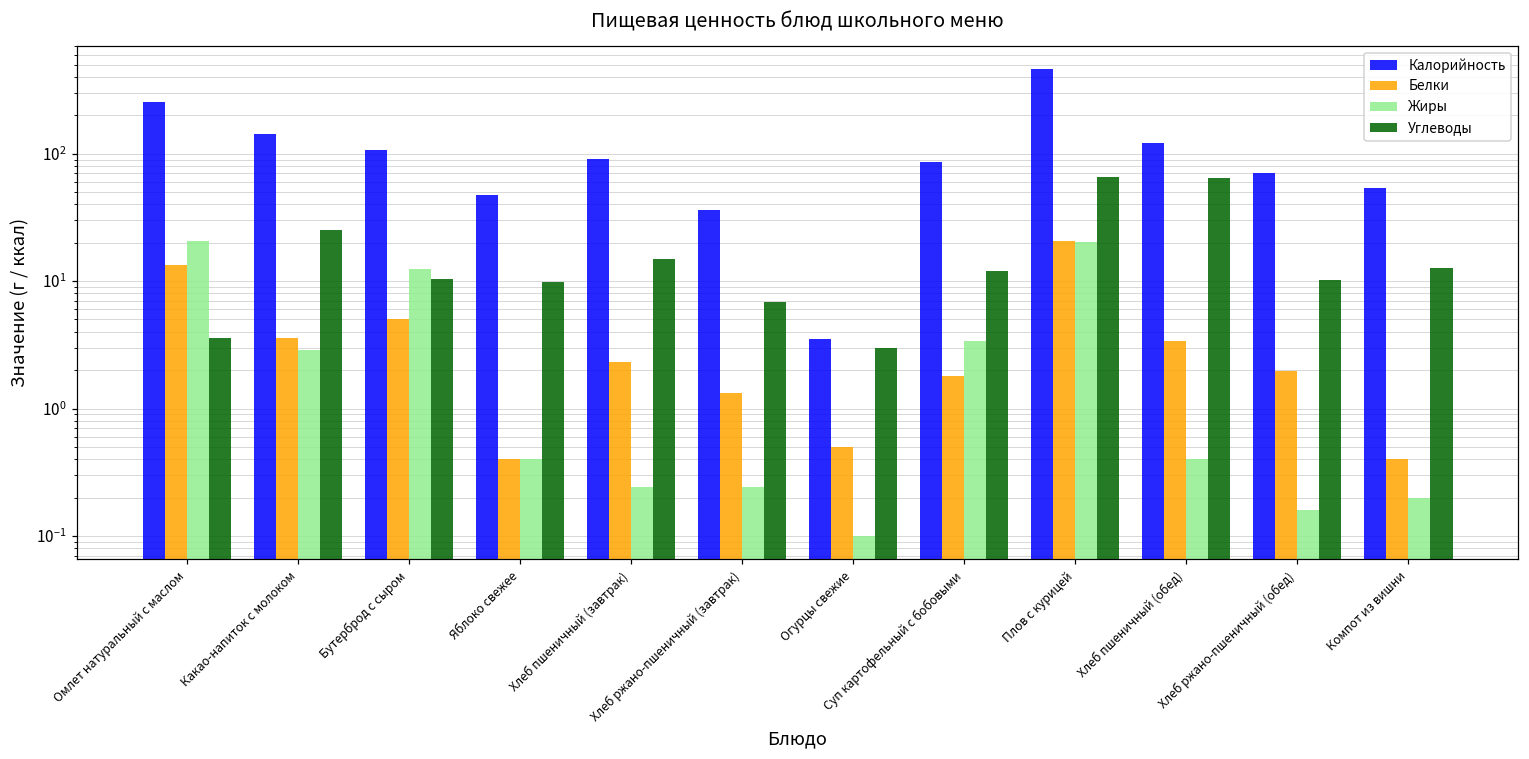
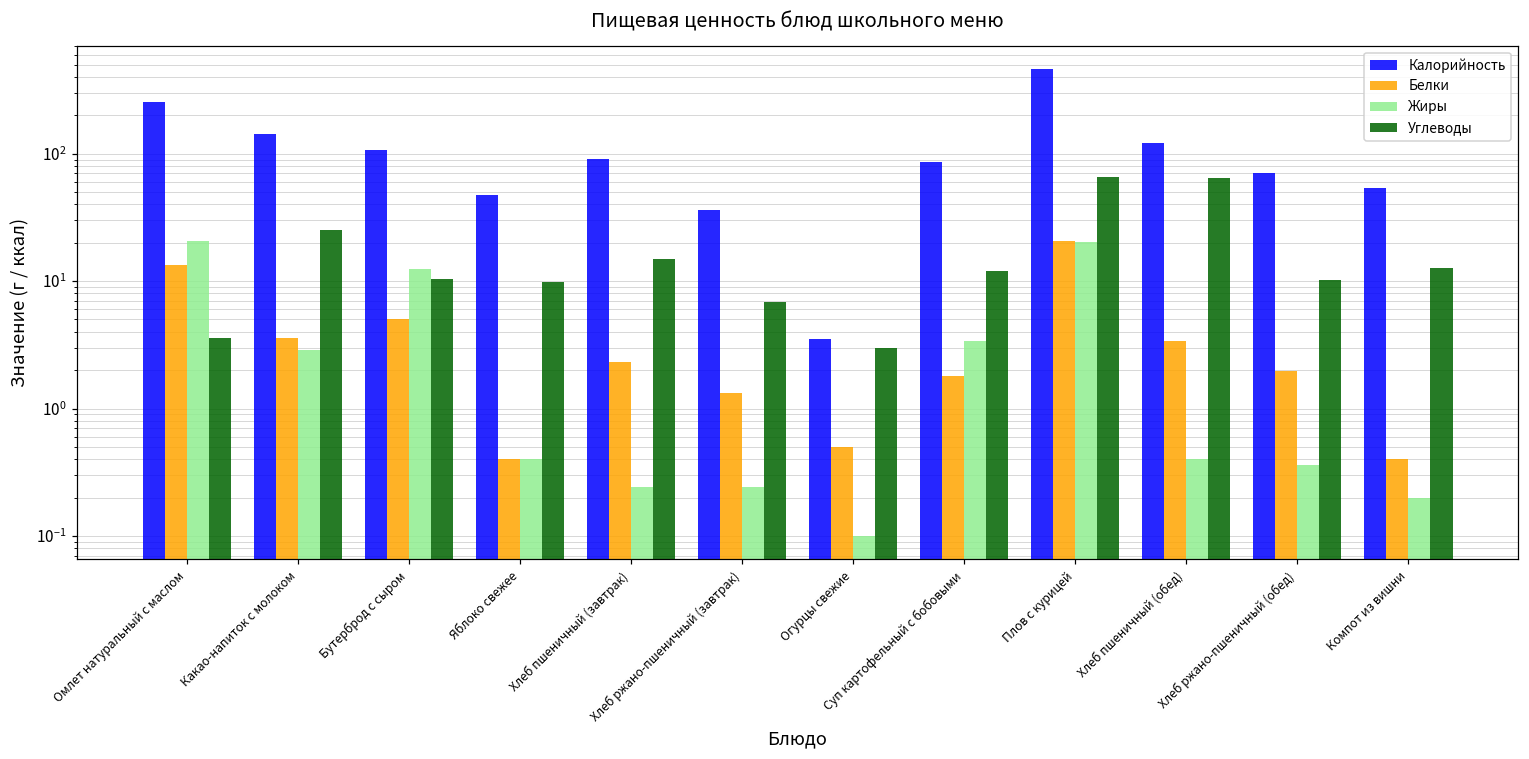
Жиры, Хлеб ржано-пшеничный (обед): 0.16 -> 0.36
